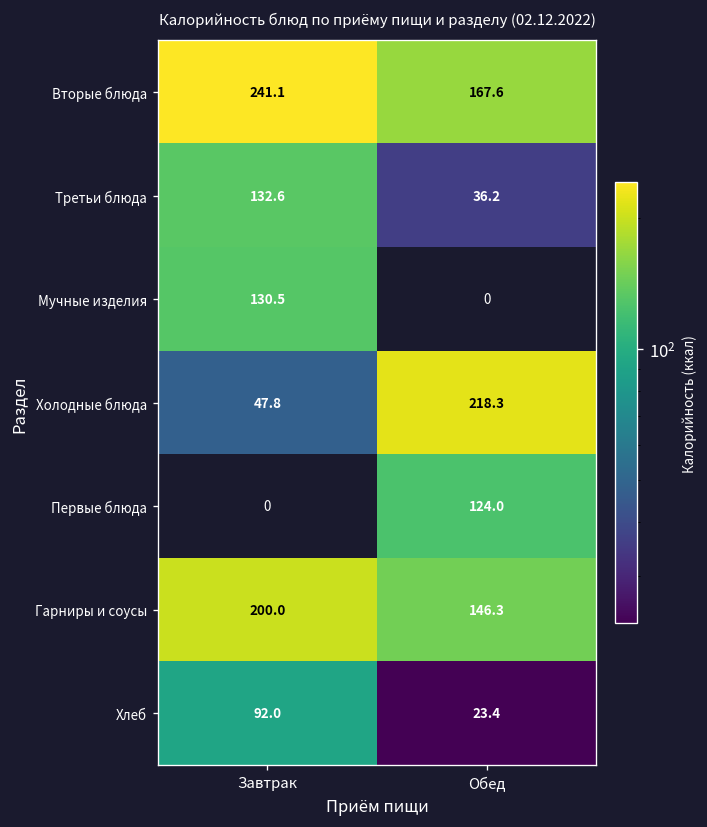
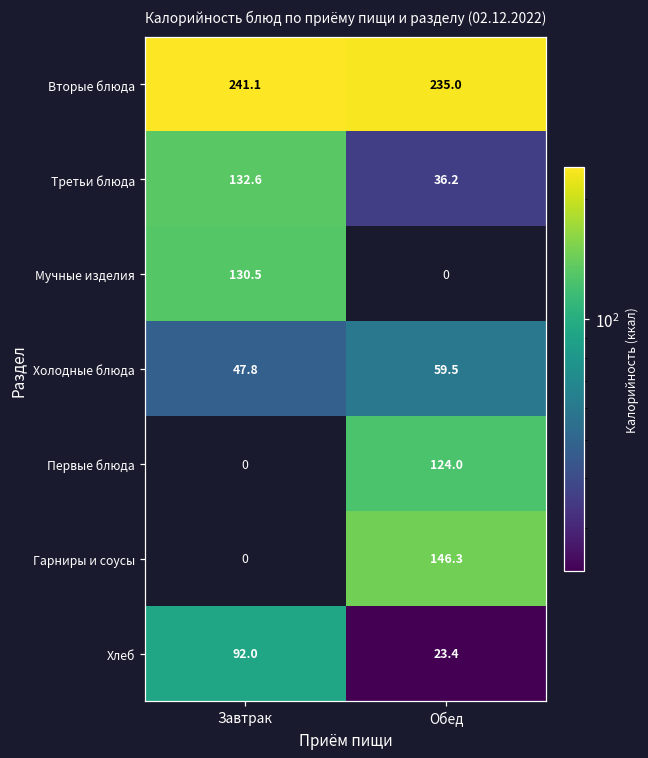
Вторые блюда, Обед: 167.6 -> 235.0
Холодные блюда, Обед: 218.3 -> 59.5
Гарниры и соусы, Завтрак: 200.0 -> 0
